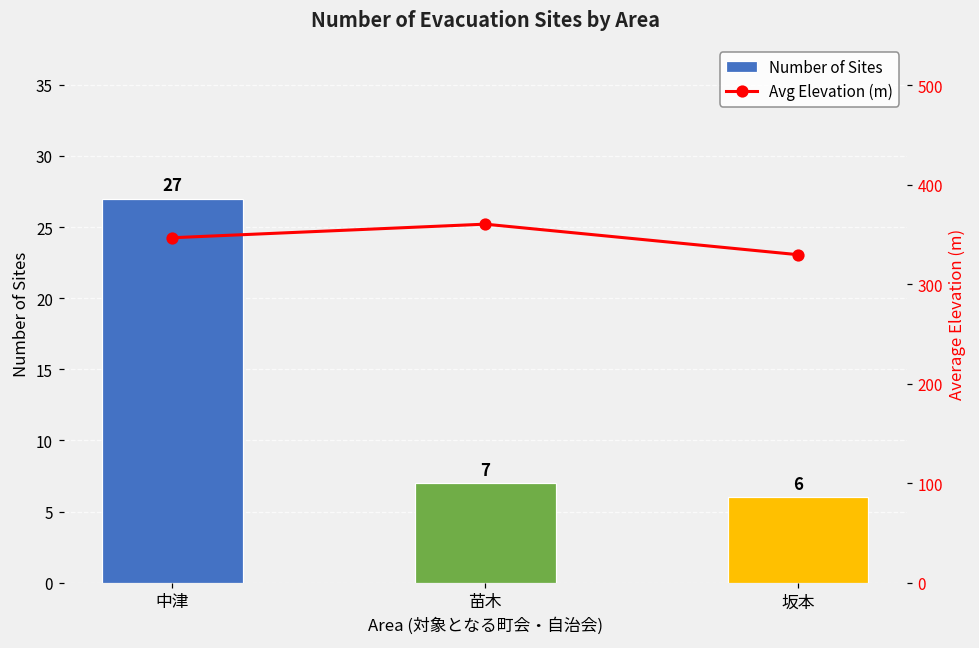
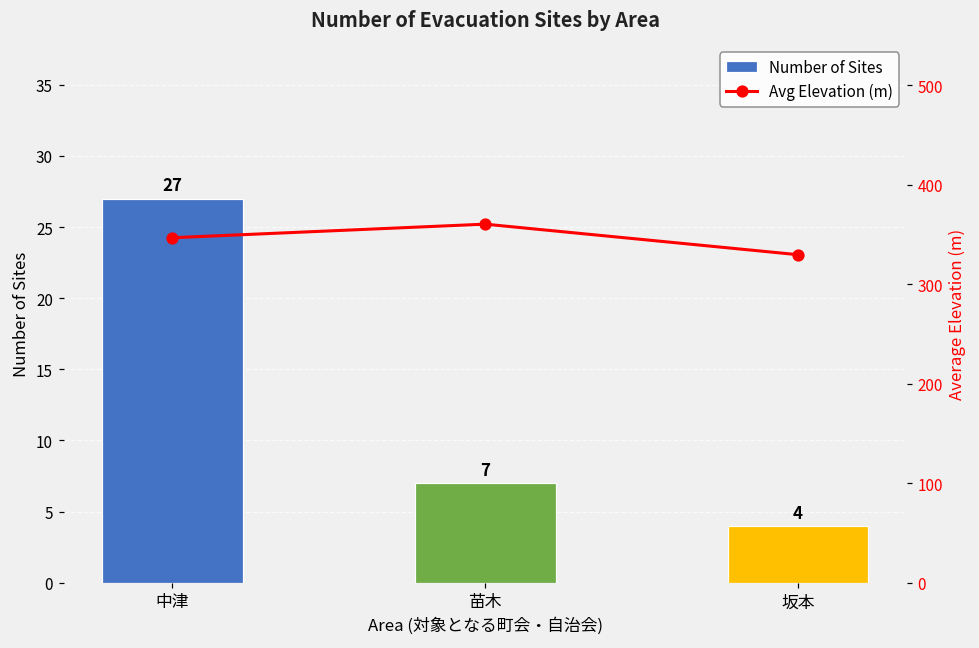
Number of Sites, 坂本: 6 -> 4
